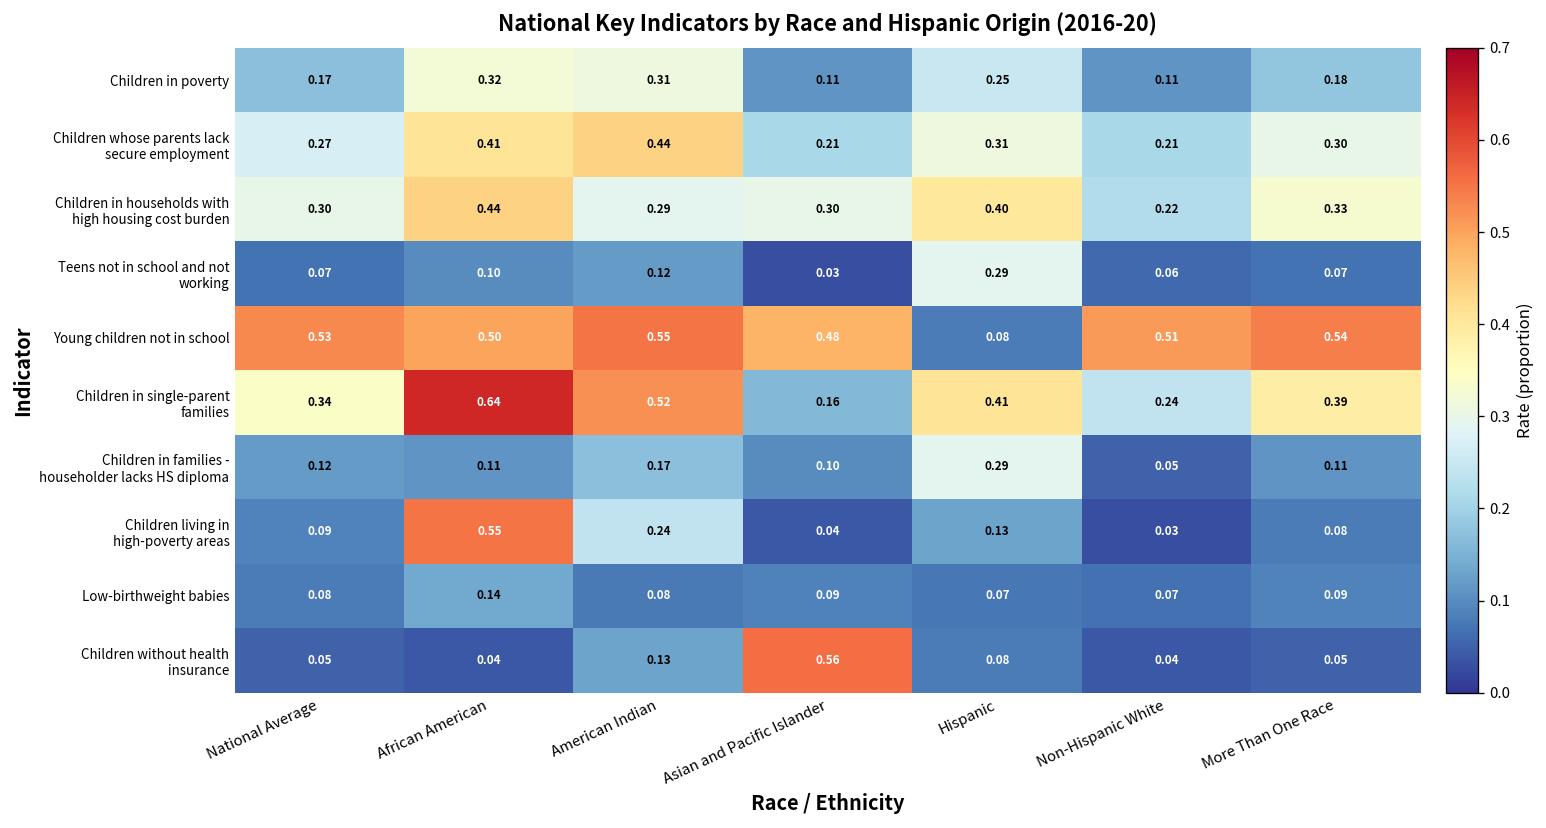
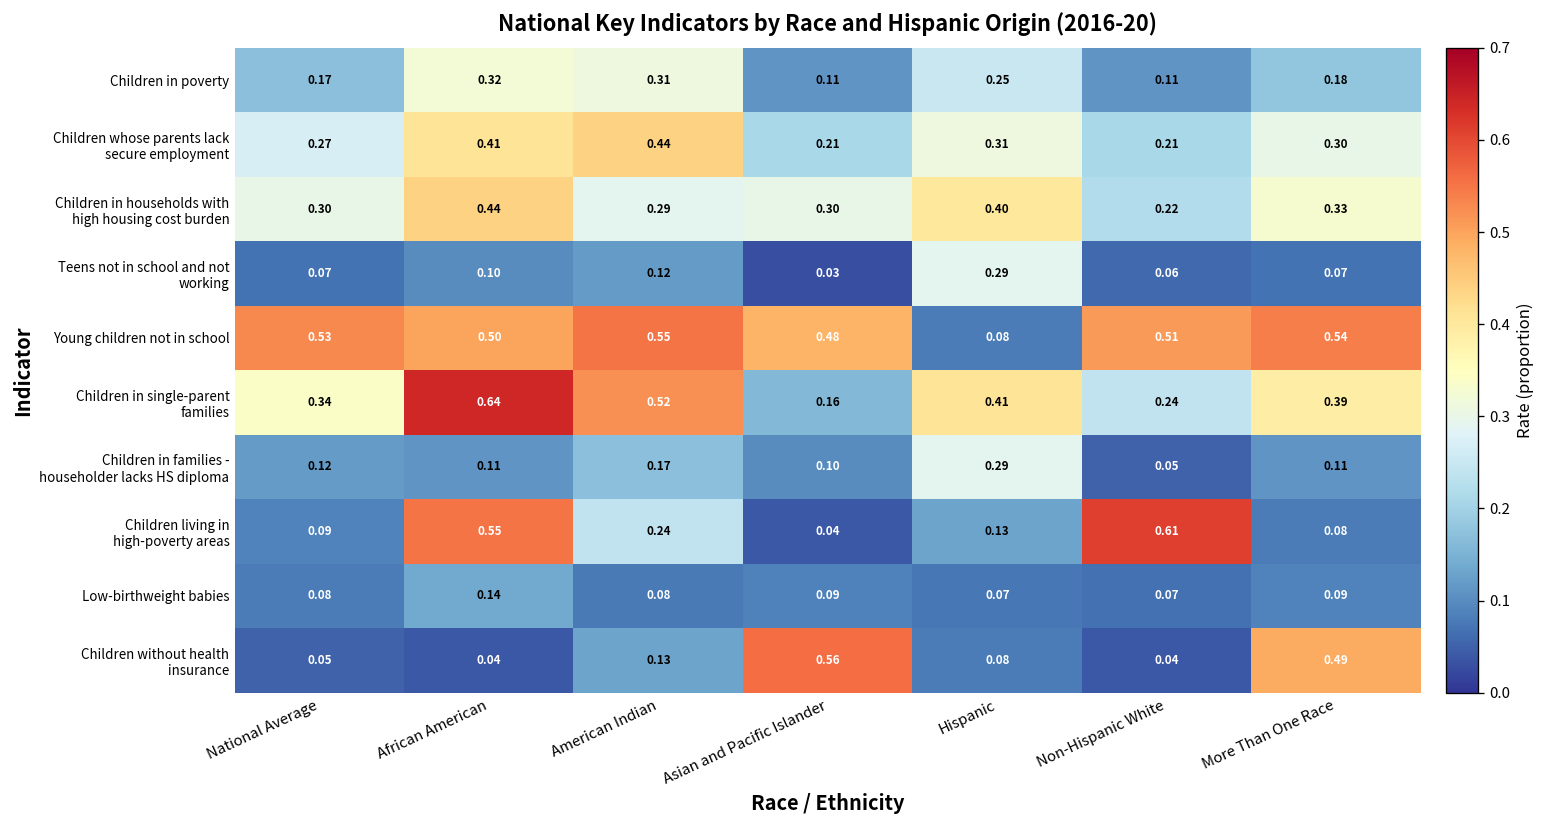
Children living in high-poverty areas, Non-Hispanic White: 0.03 -> 0.61
Children without health insurance, More Than One Race: 0.05 -> 0.49
